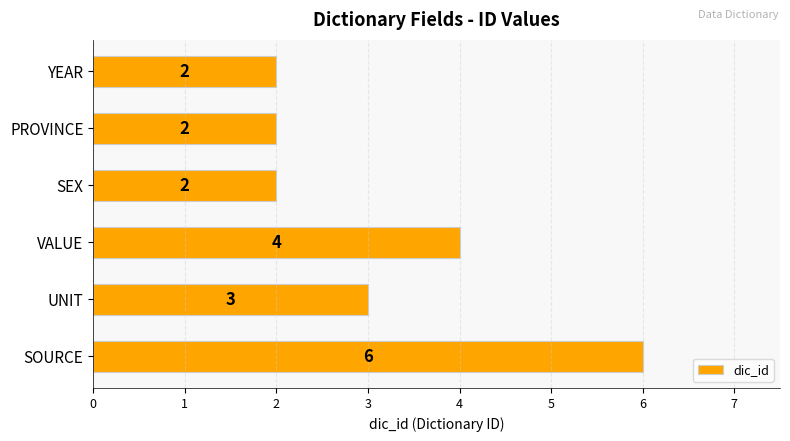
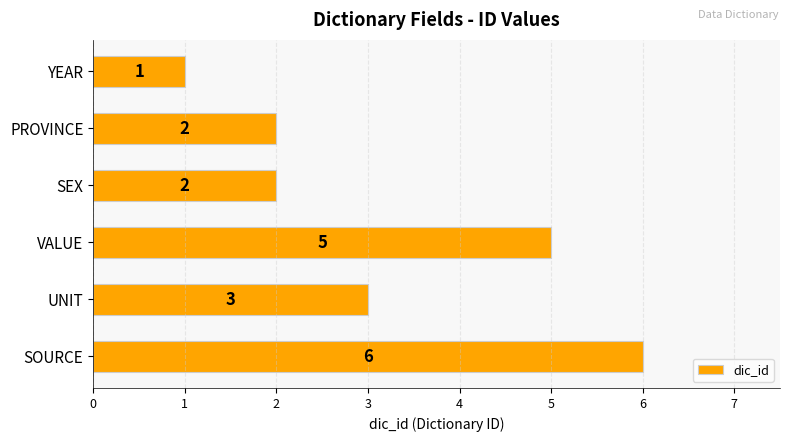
YEAR: 2 -> 1
VALUE: 4 -> 5
